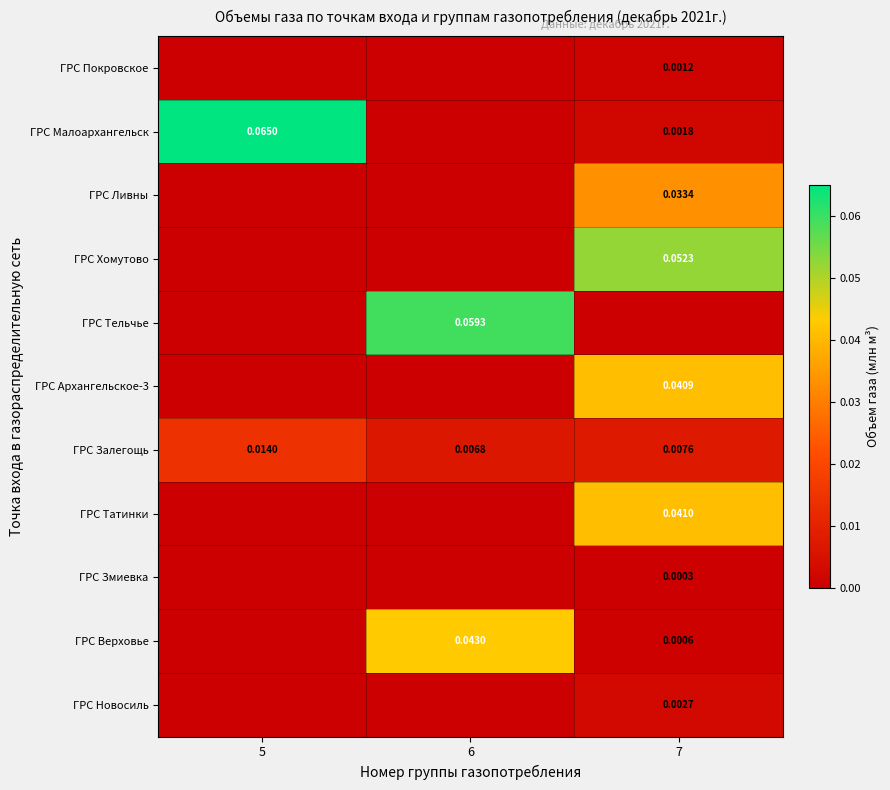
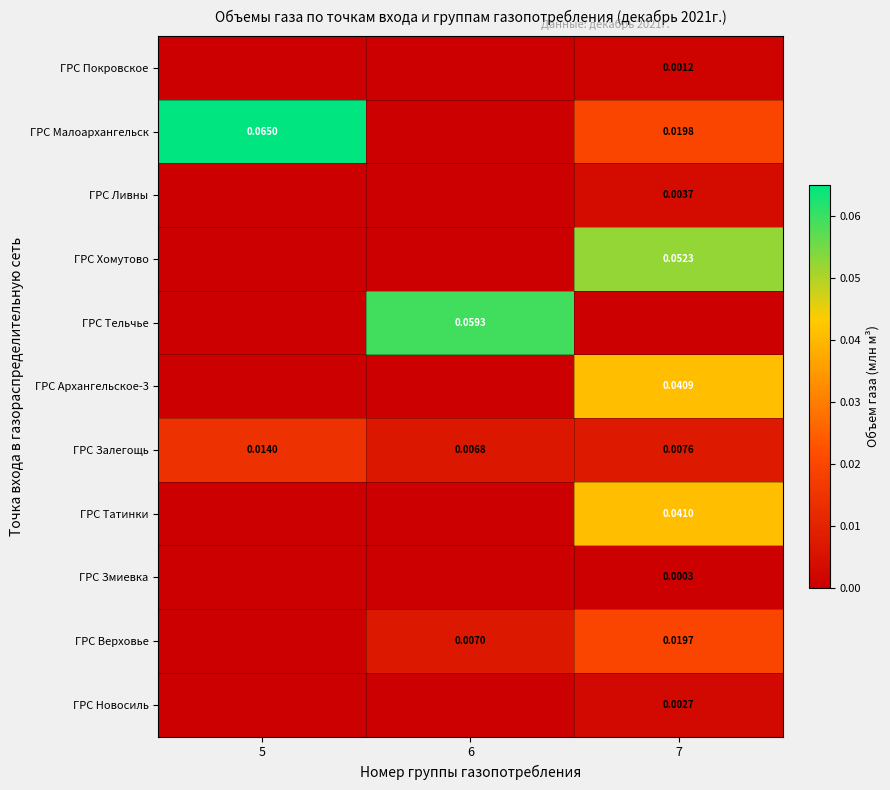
ГРС Малоархангельск, 7: 0.0018 -> 0.0198
ГРС Ливны, 7: 0.0334 -> 0.0037
ГРС Верховье, 6: 0.0430 -> 0.0070
ГРС Верховье, 7: 0.0006 -> 0.0197
